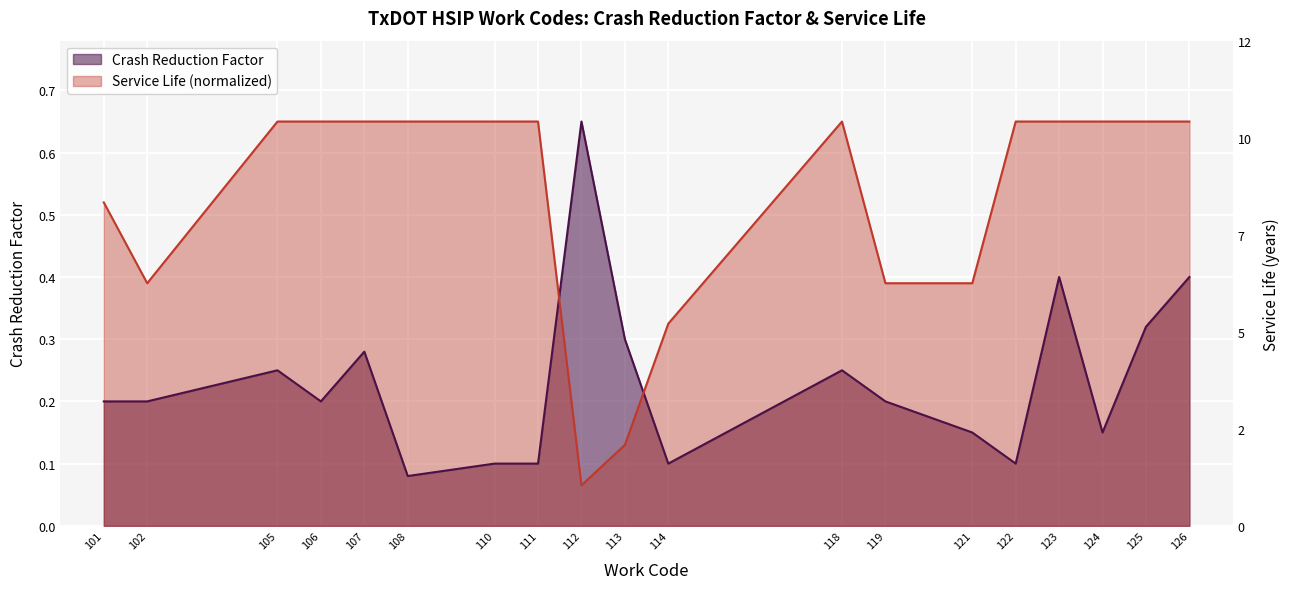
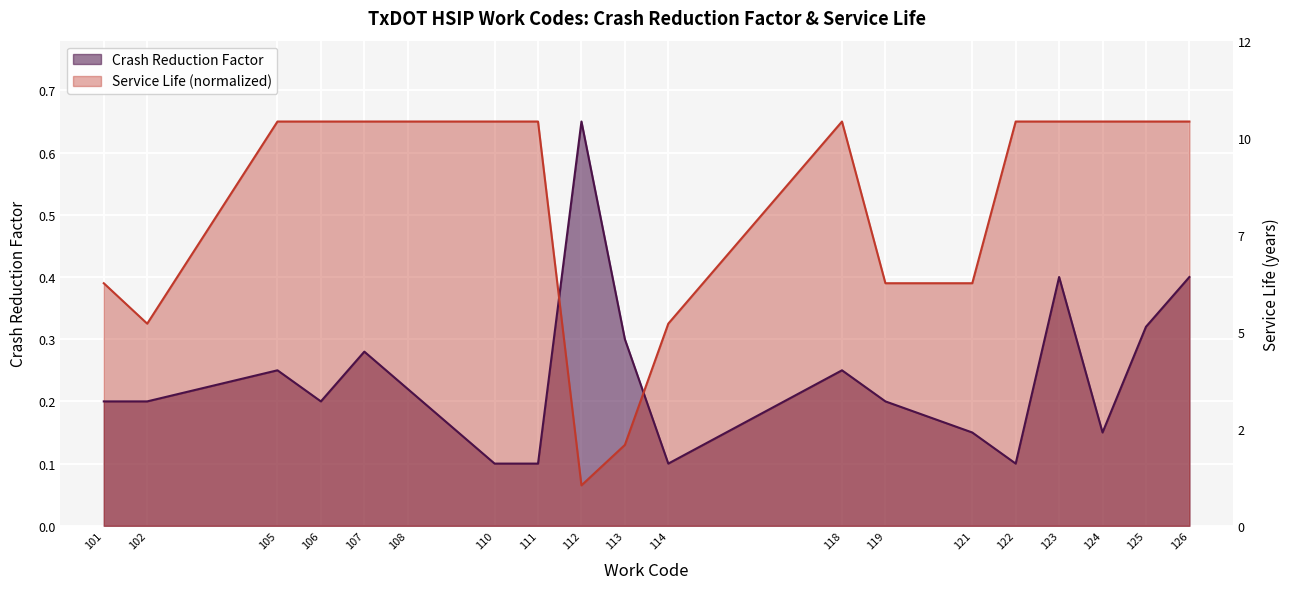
Service Life (normalized), 101: 0.52 -> 0.39
Service Life (normalized), 102: 0.39 -> 0.33
Crash Reduction Factor, 108: 0.08 -> 0.22
